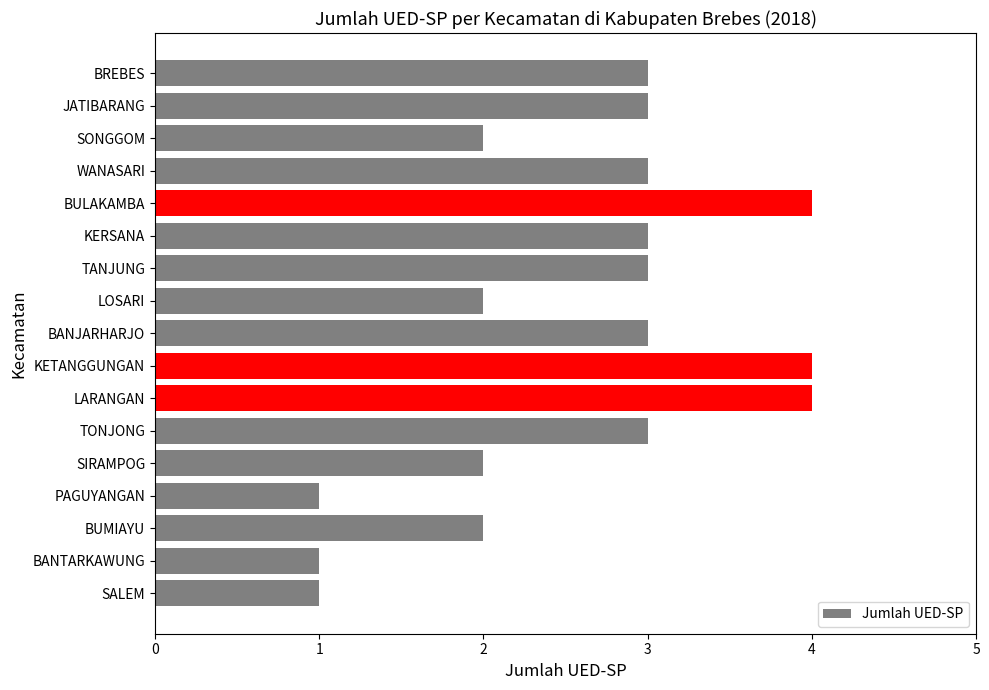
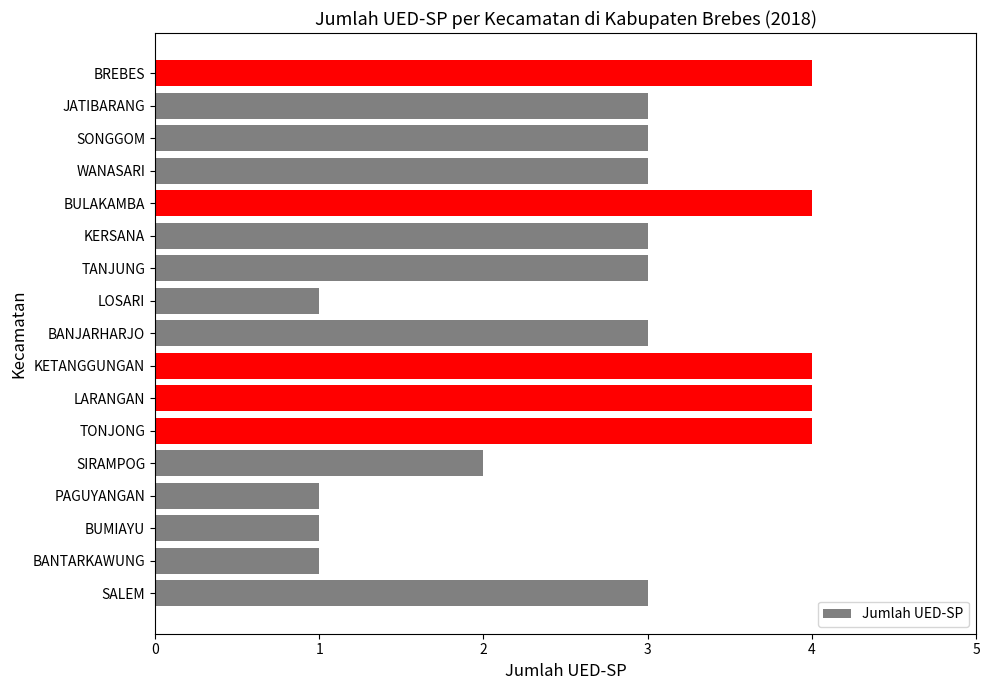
BREBES: 3 -> 4
SONGGOM: 2 -> 3
LOSARI: 2 -> 1
TONJONG: 3 -> 4
BUMIAYU: 2 -> 1
SALEM: 1 -> 3
